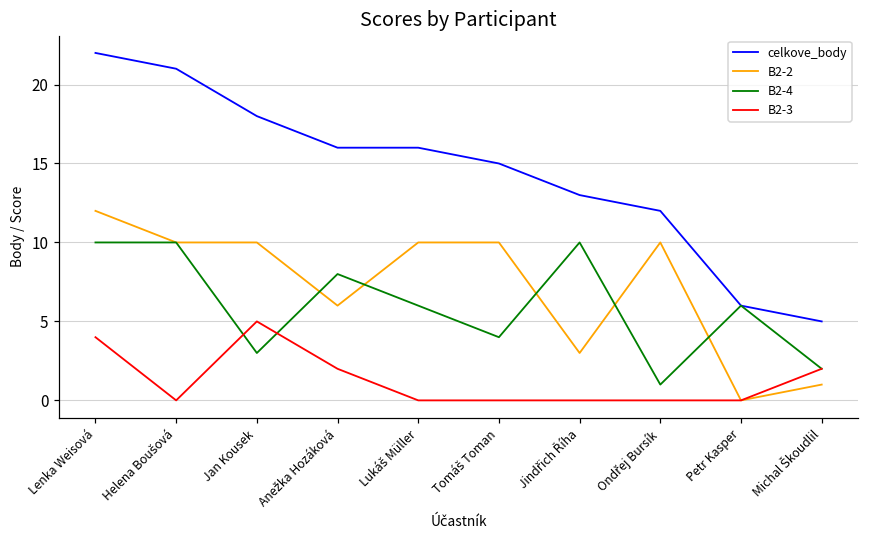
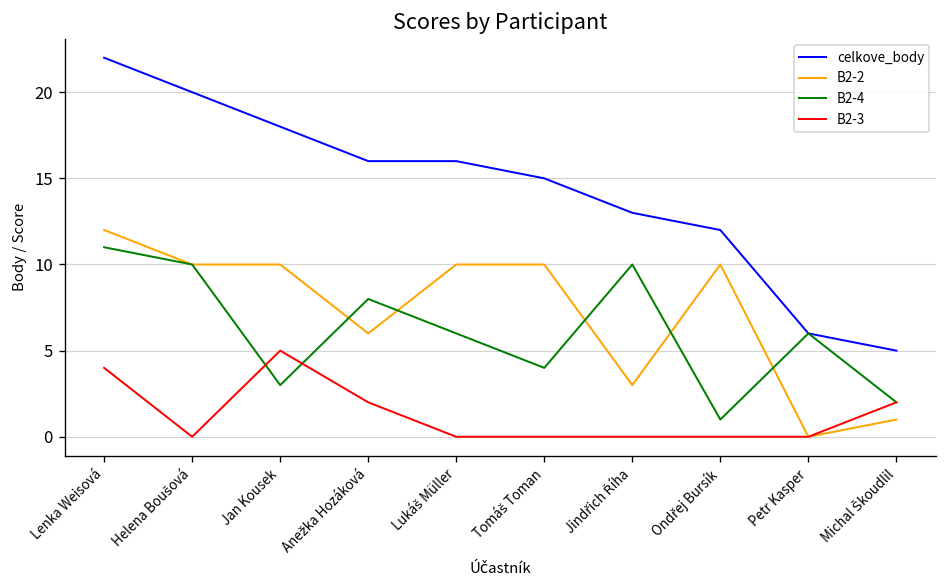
B2-4, Lenka Weisová: 10 -> 11
celkove_body, Helena Boušová: 21 -> 20
